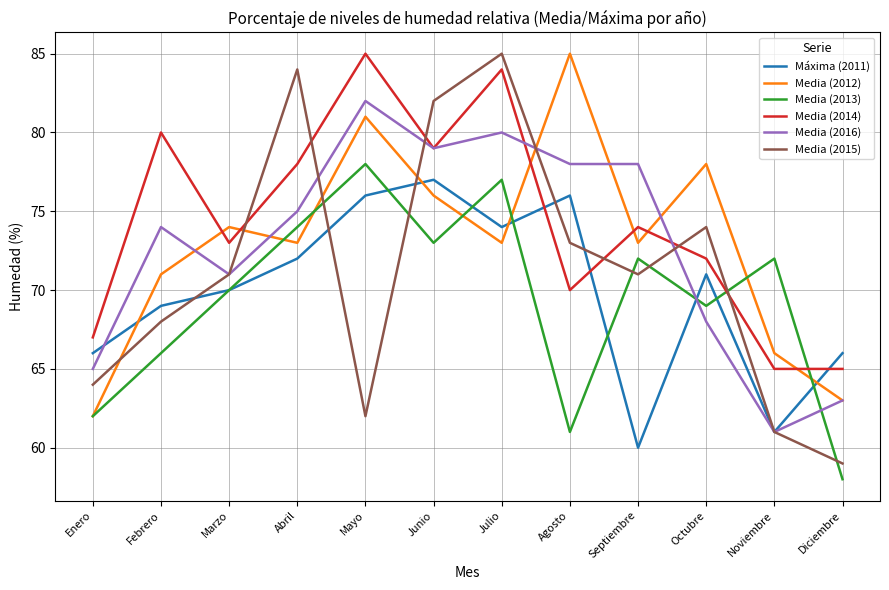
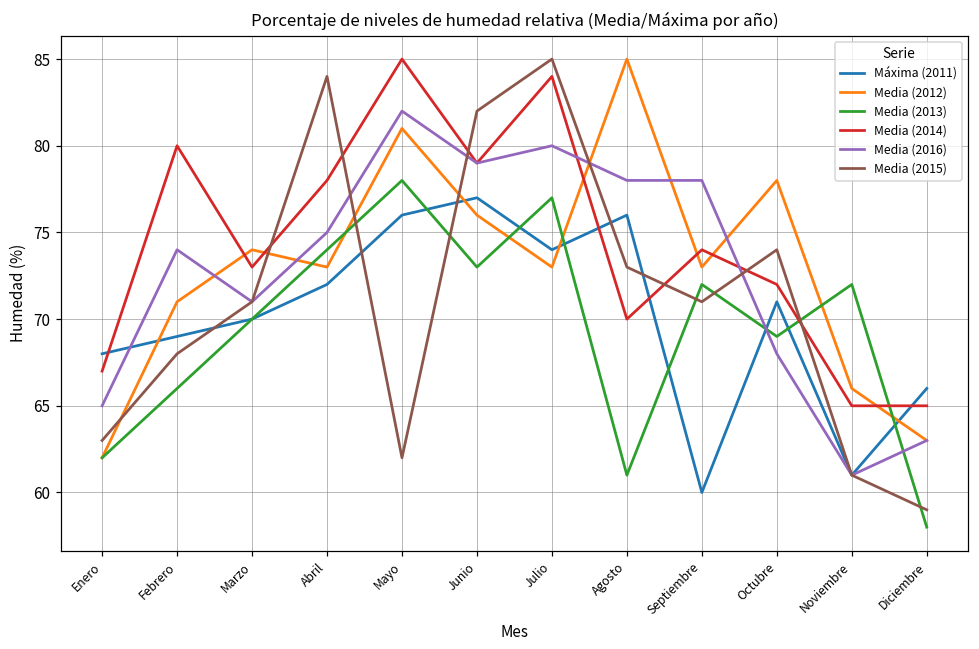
Máxima (2011), Enero: 66 -> 68
Media (2015), Enero: 64 -> 63
